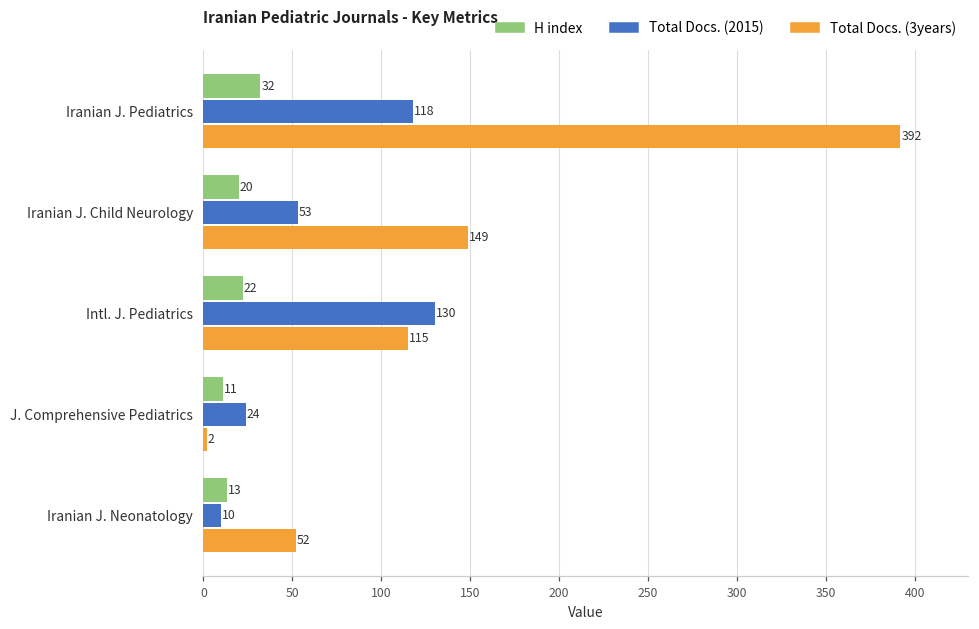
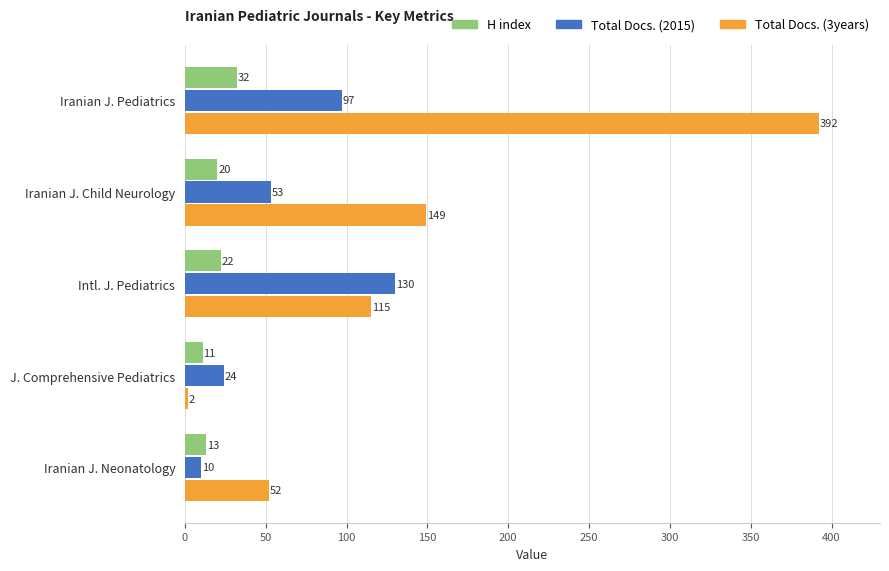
Total Docs. (2015), Iranian J. Pediatrics: 118 -> 97
